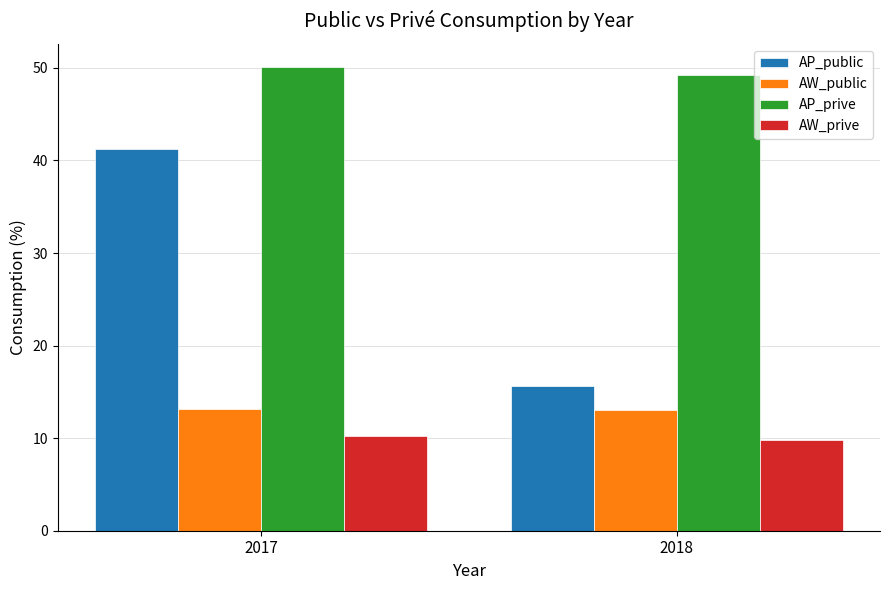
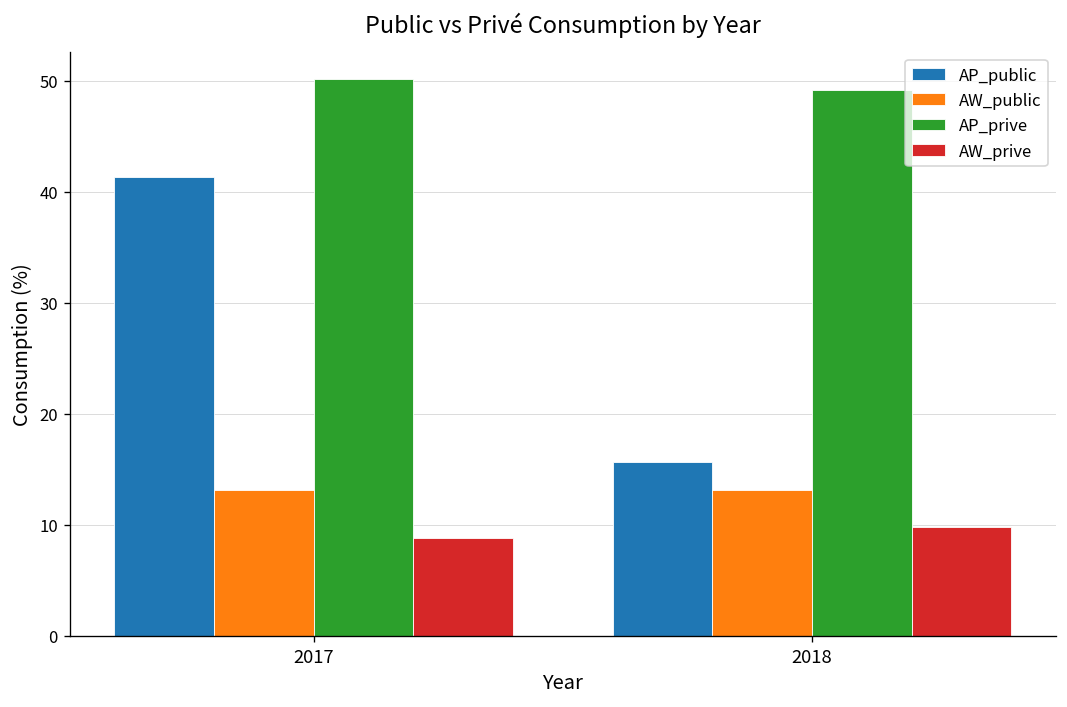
AW_prive, 2017: 10 -> 9
